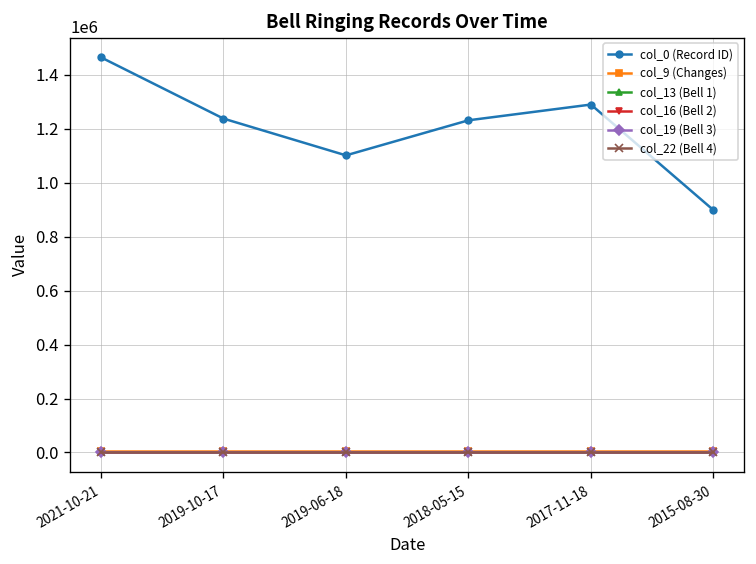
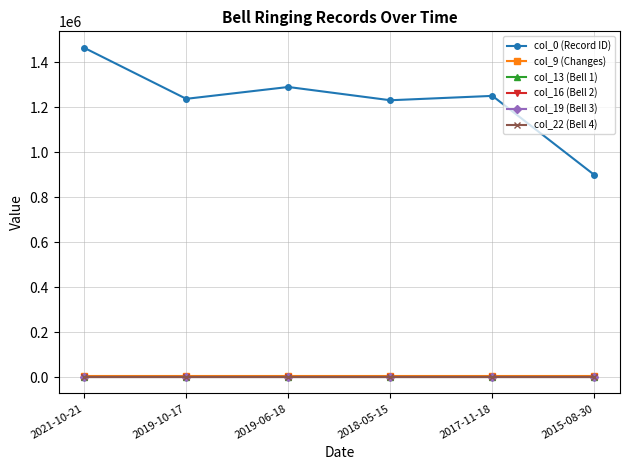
col_0 (Record ID), 2019-06-18: 1100000 -> 1290000
col_0 (Record ID), 2017-11-18: 1290000 -> 1250000
